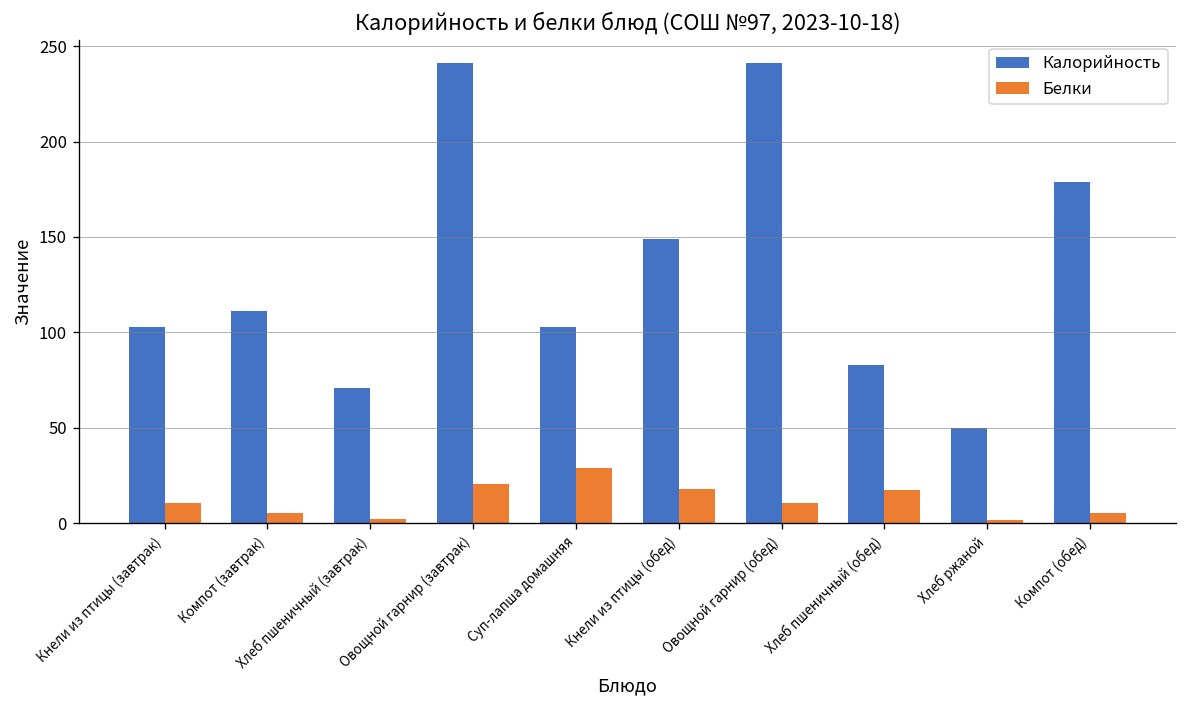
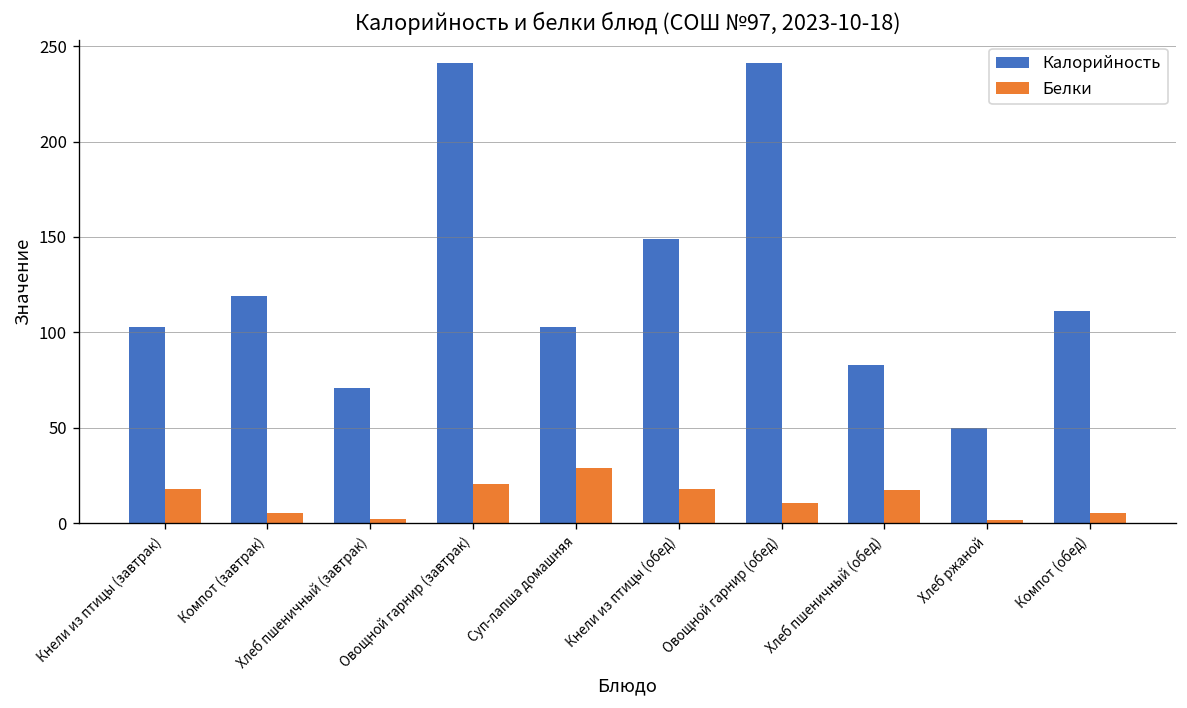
Белки, Кнели из птицы (завтрак): 11 -> 18
Калорийность, Компот (завтрак): 111 -> 119
Калорийность, Компот (обед): 179 -> 111
